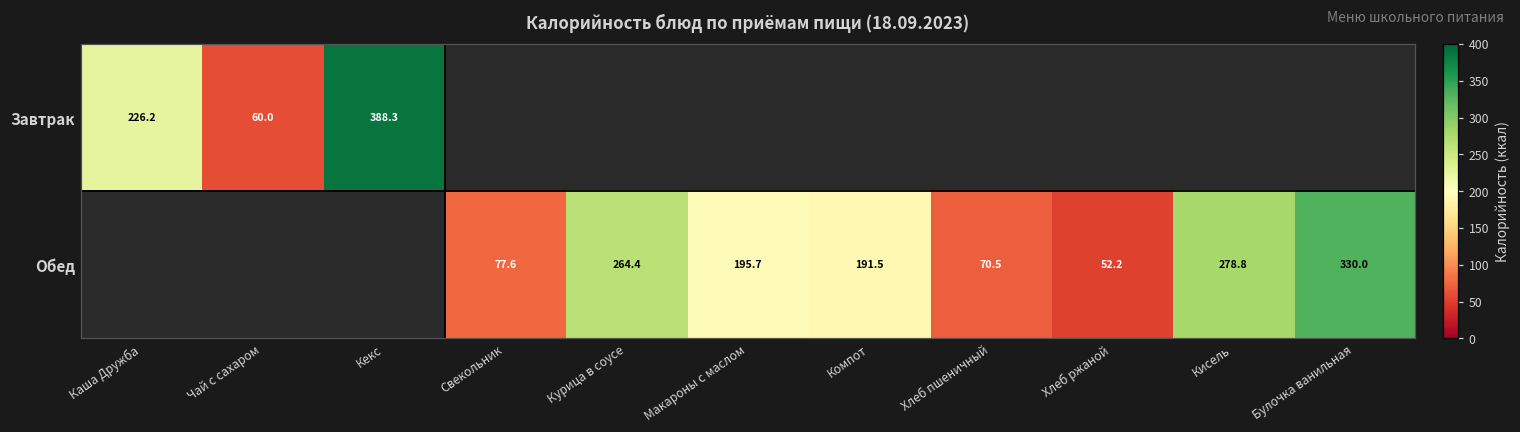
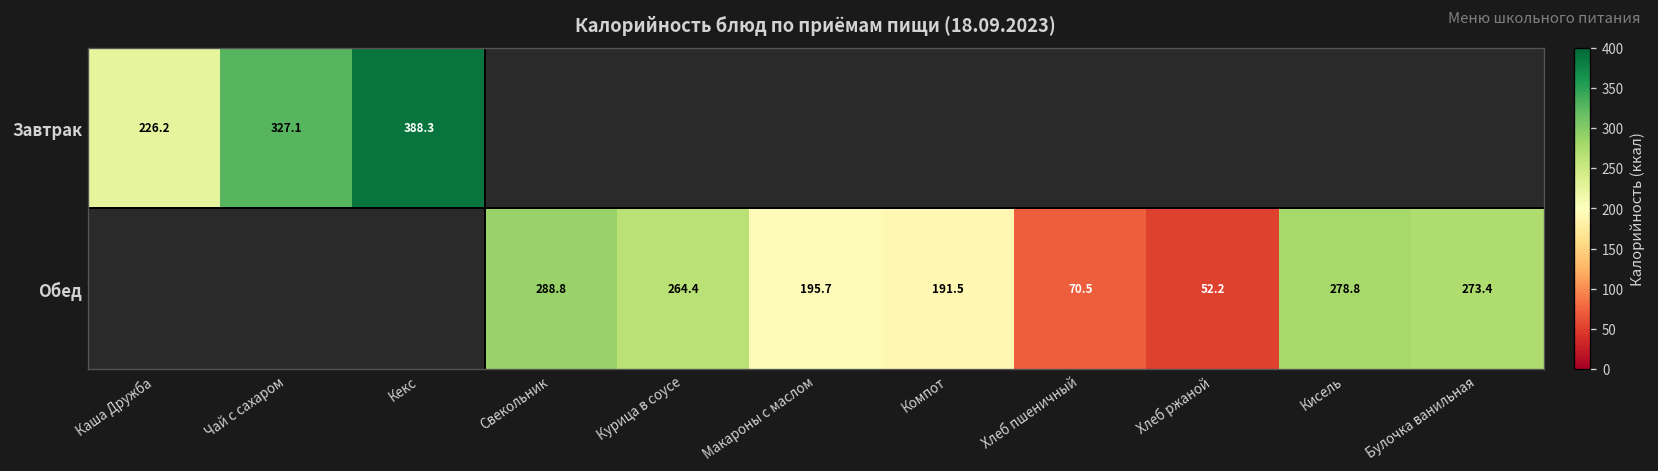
Завтрак, Чай с сахаром: 60.0 -> 327.1
Обед, Свекольник: 77.6 -> 288.8
Обед, Булочка ванильная: 330.0 -> 273.4
